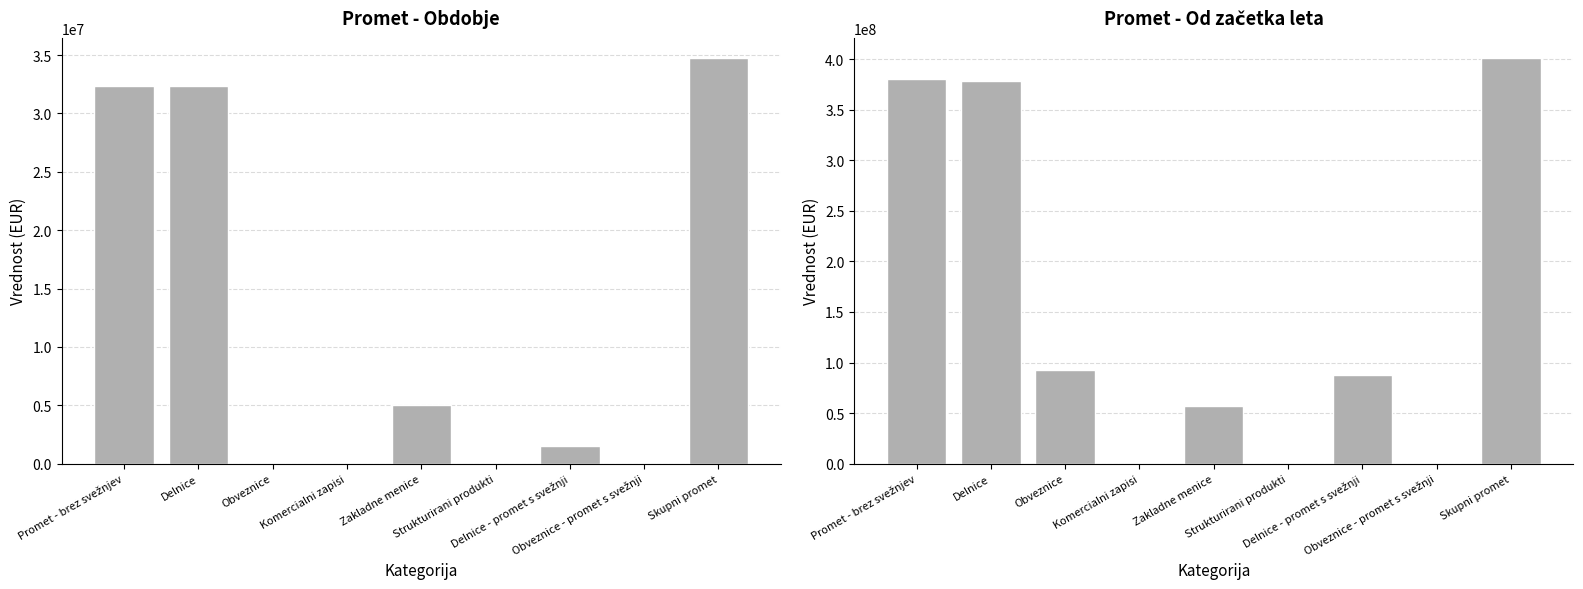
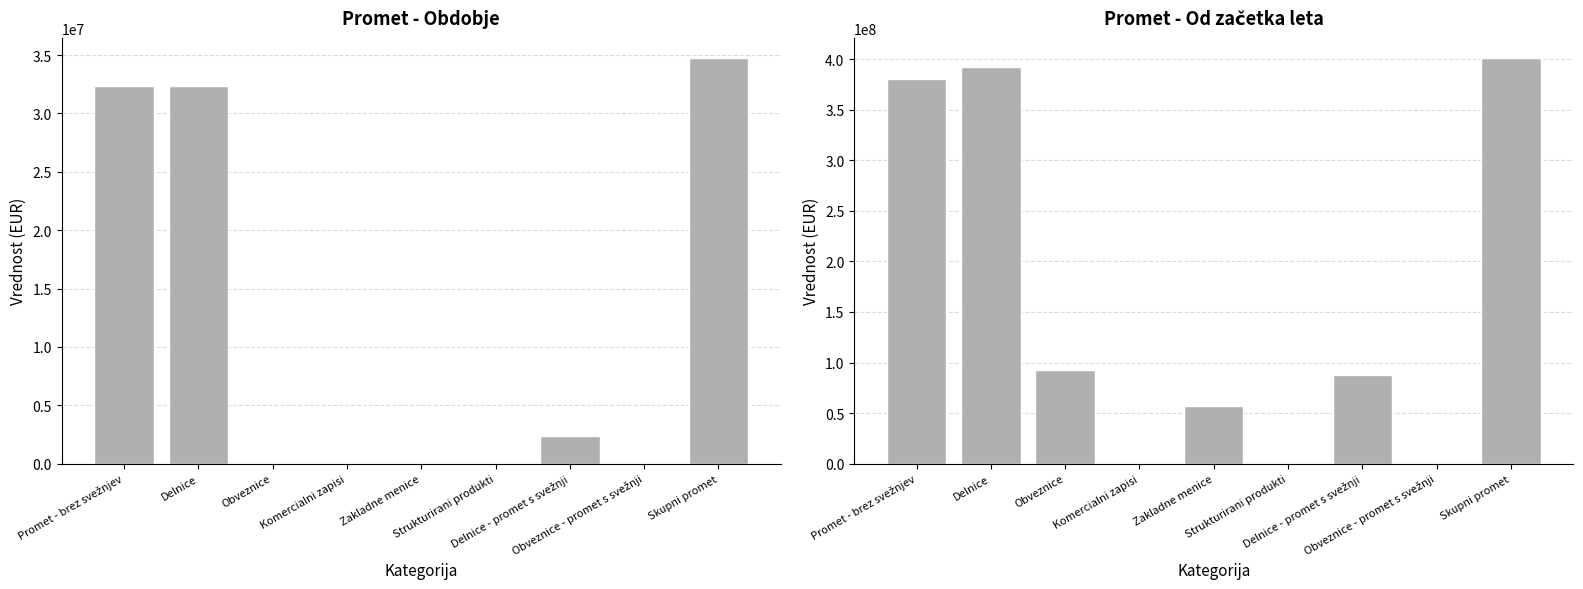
Promet - Obdobje, Zakladne menice: 5100000 -> 0
Promet - Obdobje, Delnice - promet s svežnji: 1500000 -> 2300000
Promet - Od začetka leta, Delnice: 378000000 -> 392000000
